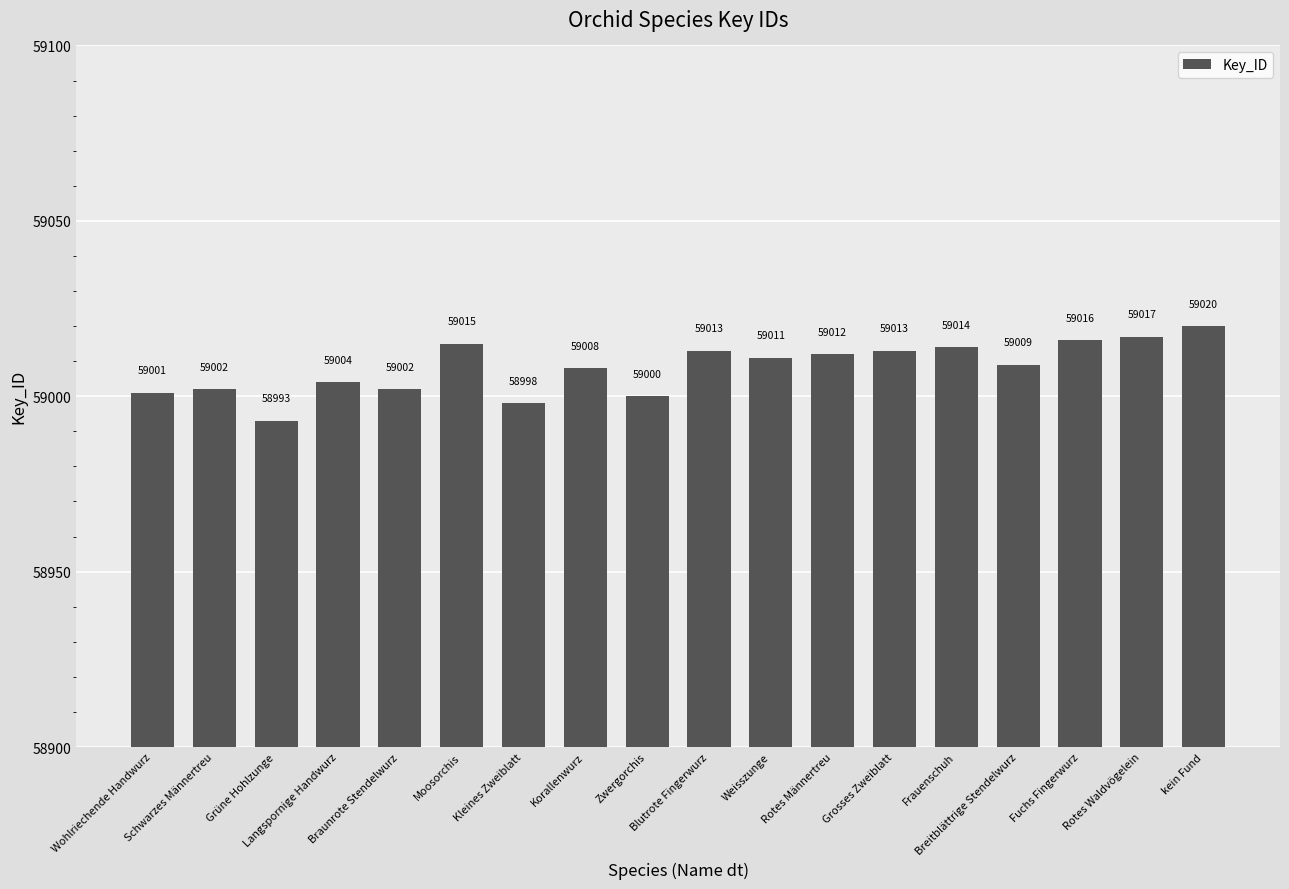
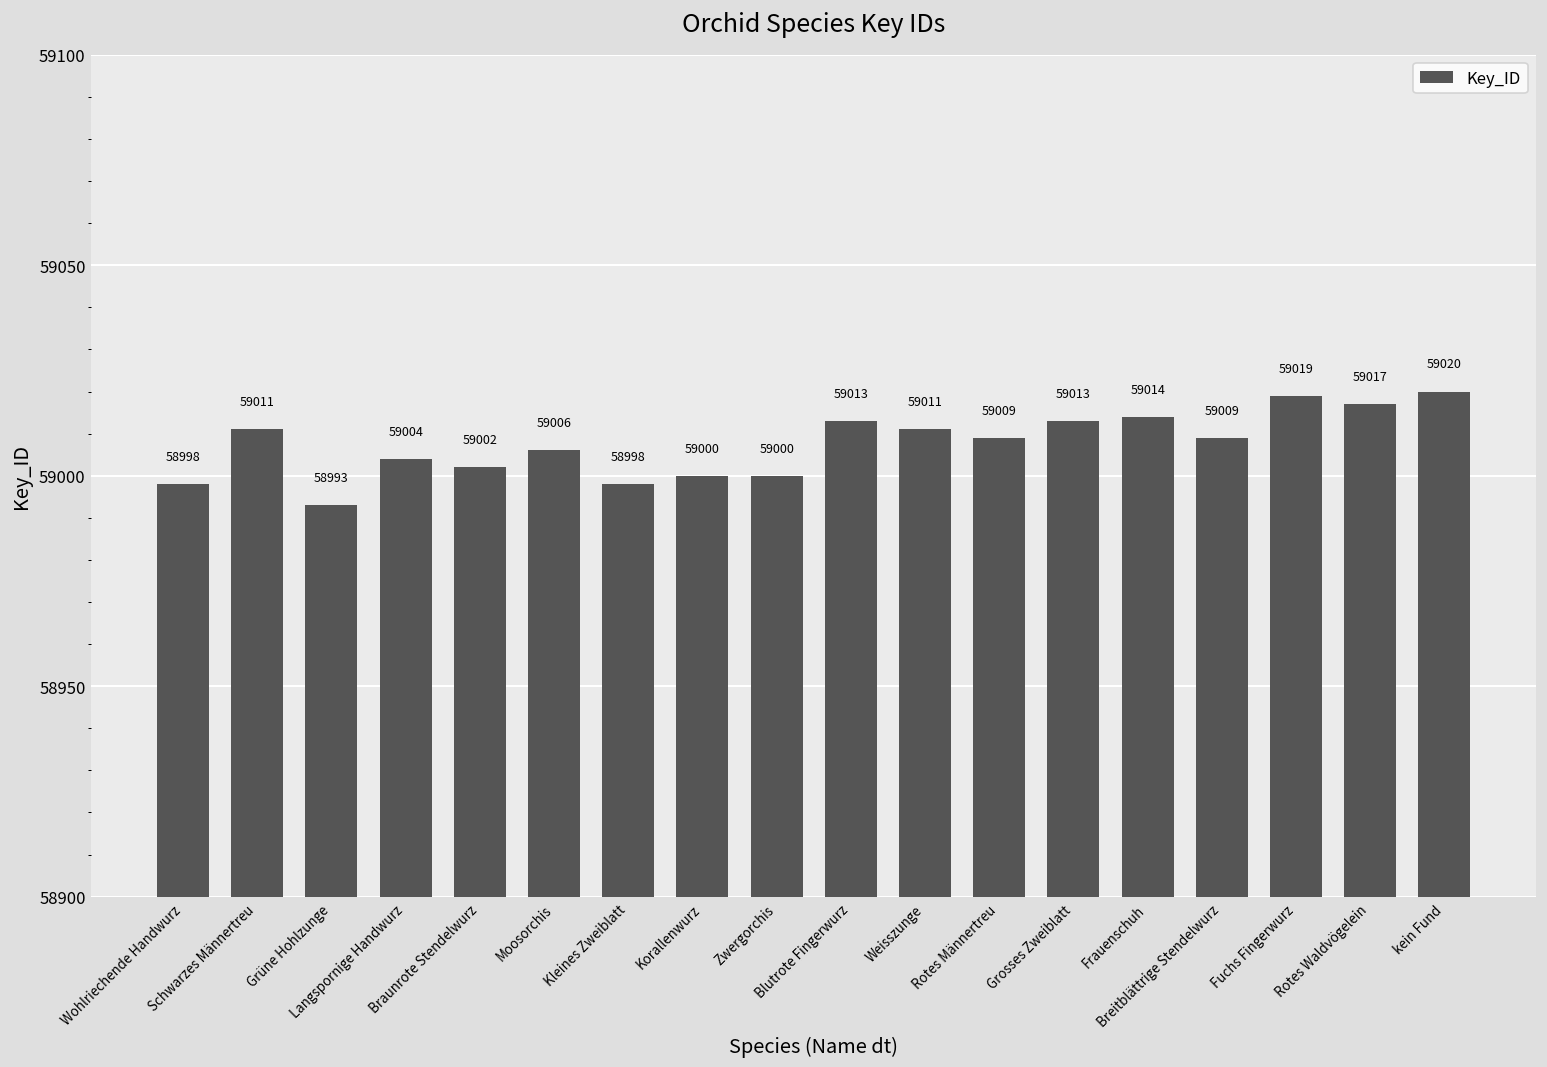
Wohlriechende Handwurz: 59001 -> 58998
Schwarzes Männertreu: 59002 -> 59011
Moosorchis: 59015 -> 59006
Korallenwurz: 59008 -> 59000
Rotes Männertreu: 59012 -> 59009
Fuchs Fingerwurz: 59016 -> 59019
